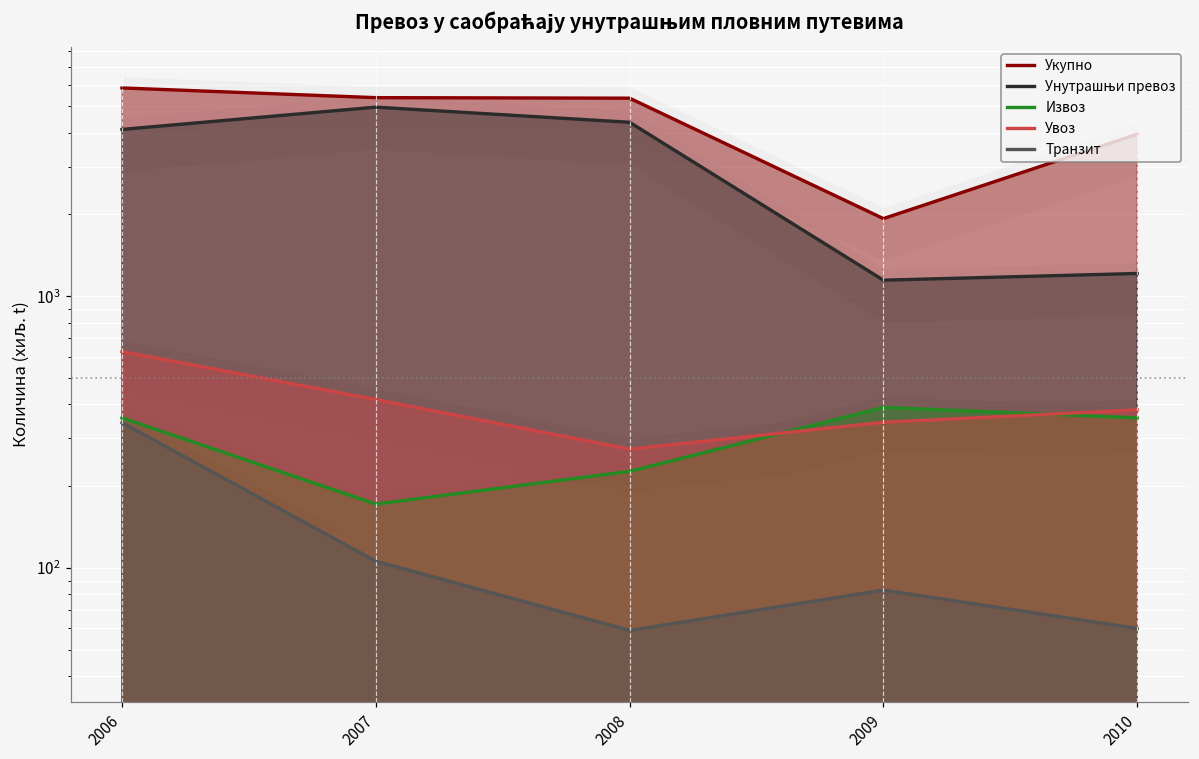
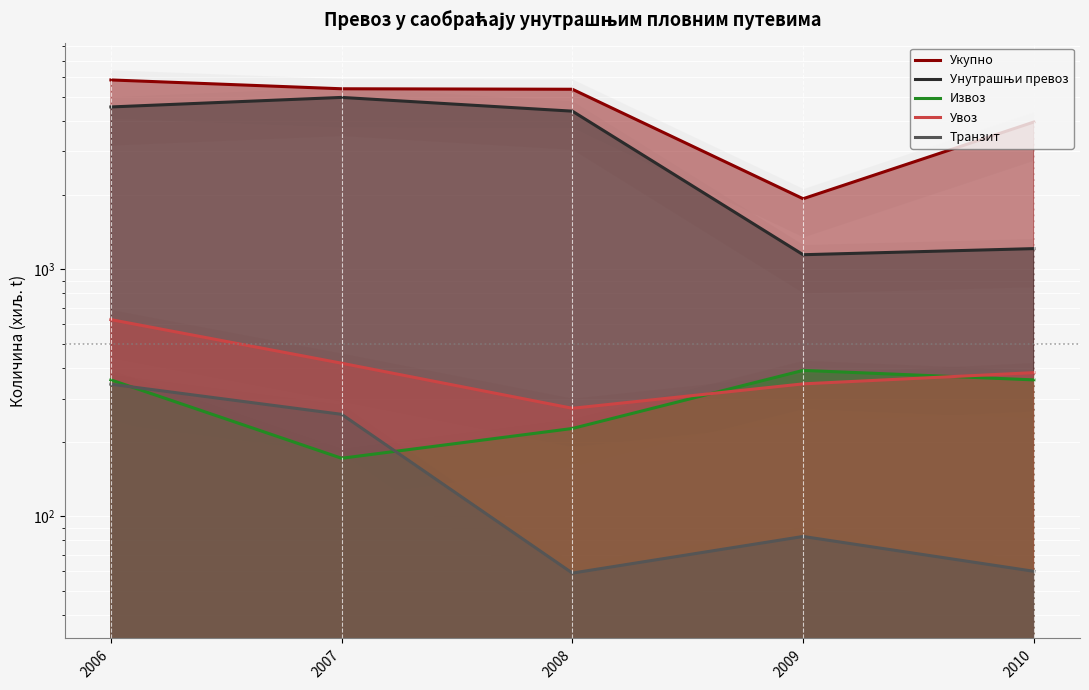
Унутрашњи превоз, 2006: 4100 -> 4500
Транзит, 2007: 106 -> 260
